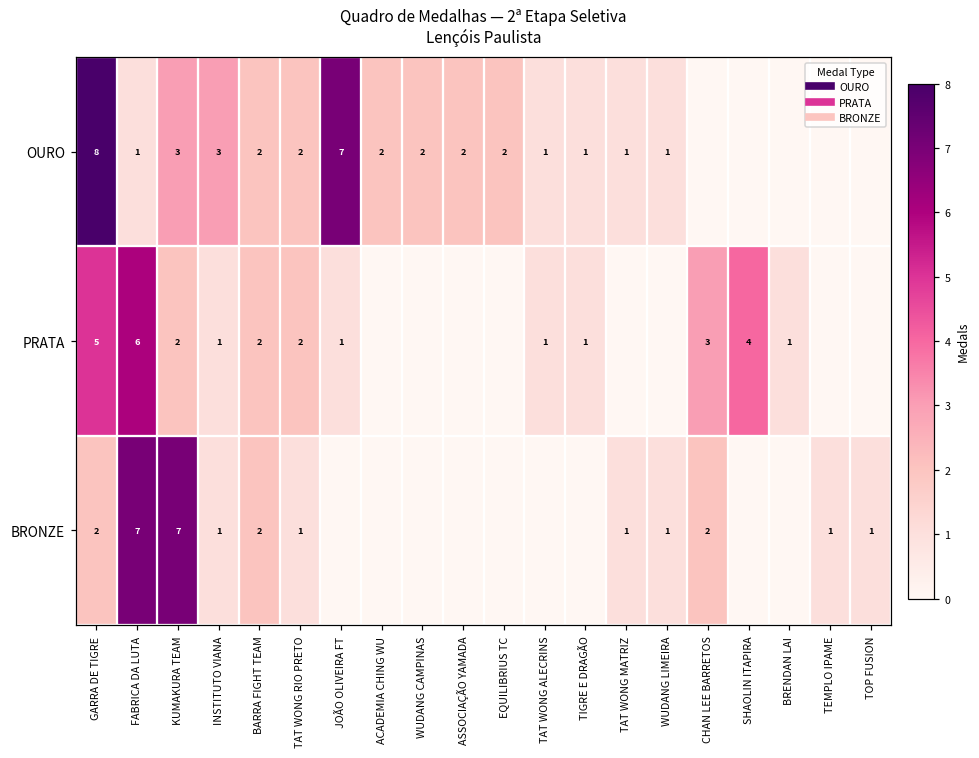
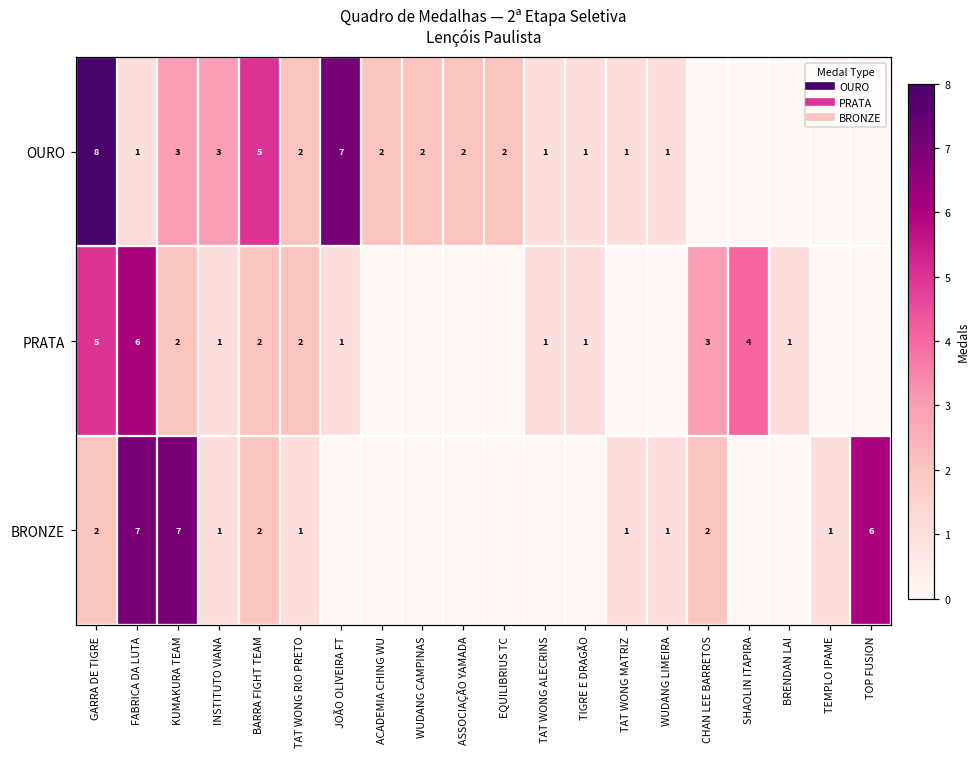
OURO, BARRA FIGHT TEAM: 2 -> 5
BRONZE, TOP FUSION: 1 -> 6
